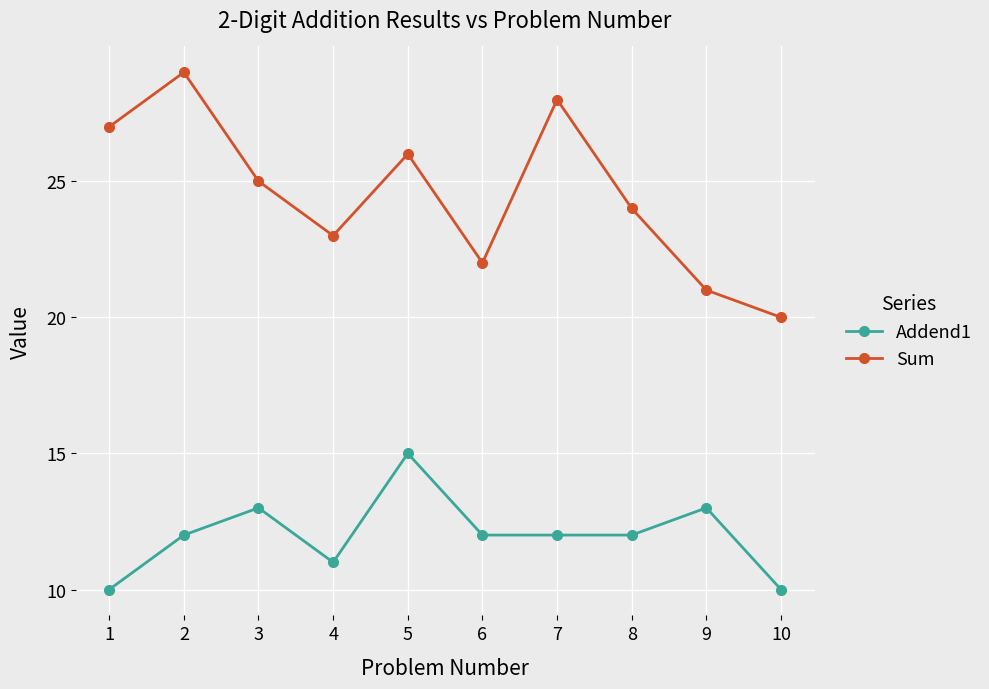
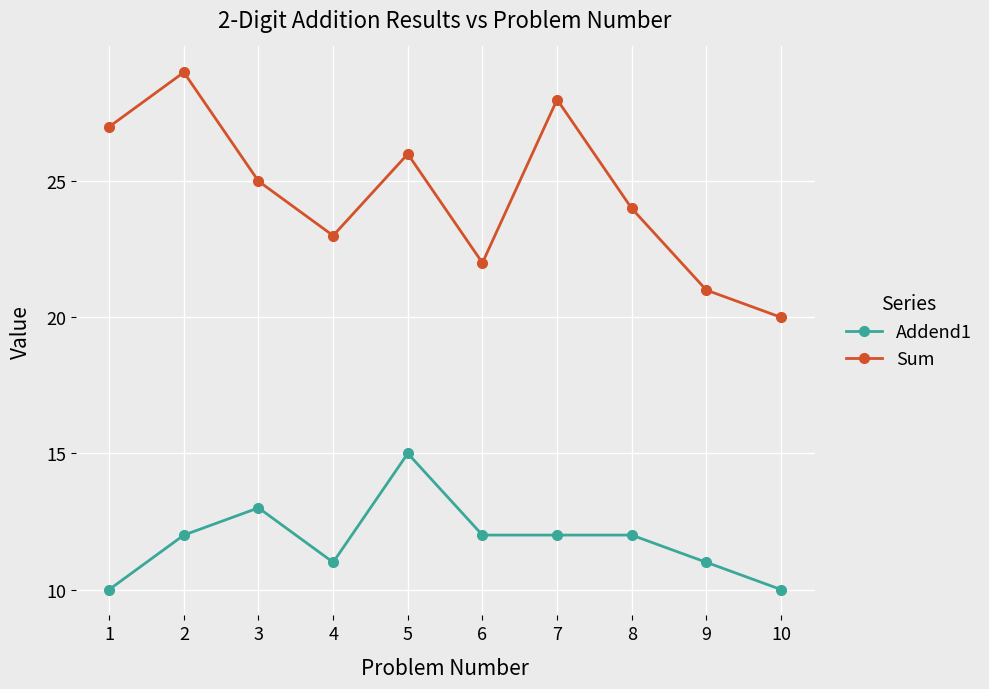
Addend1, 9: 13 -> 11
